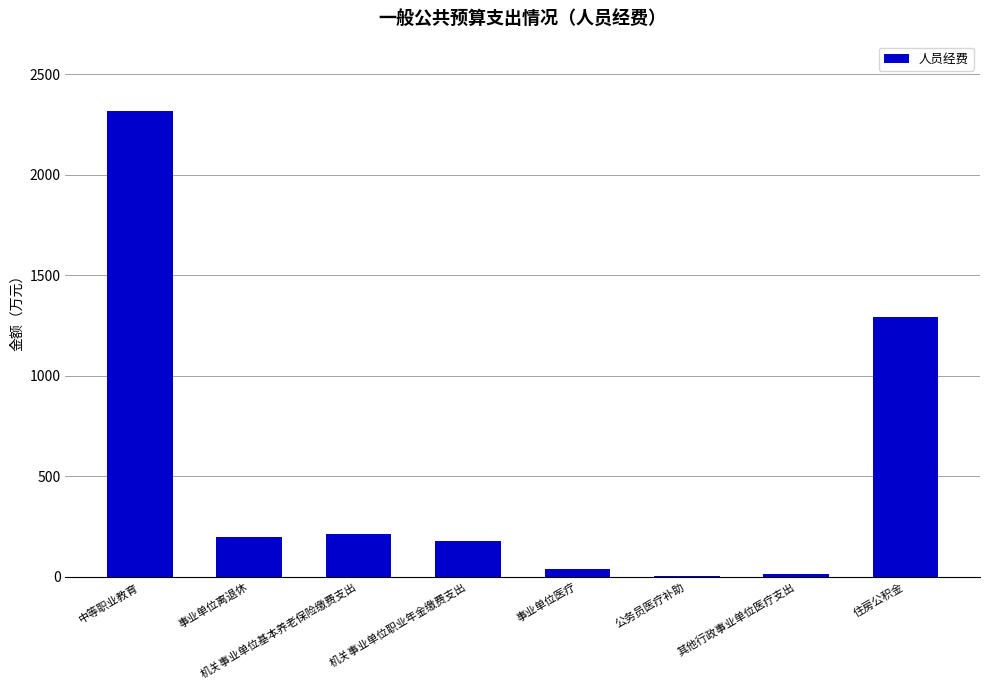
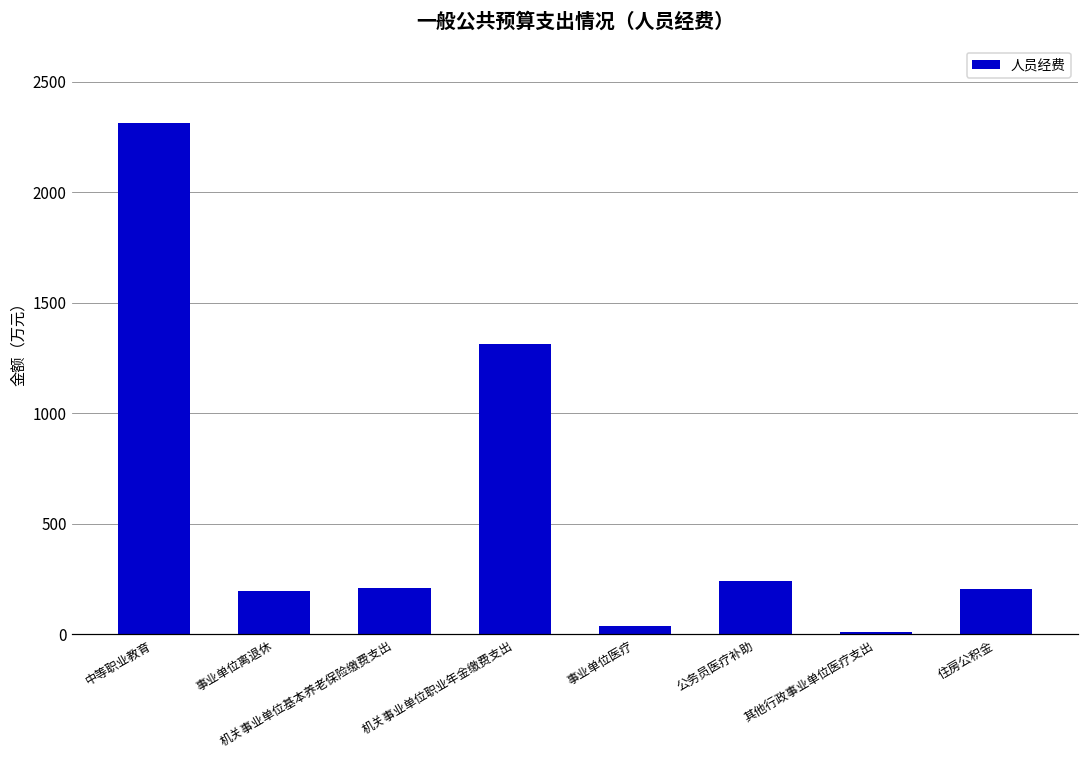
机关事业单位职业年金缴费支出: 180 -> 1310
公务员医疗补助: 0 -> 240
住房公积金: 1290 -> 210
